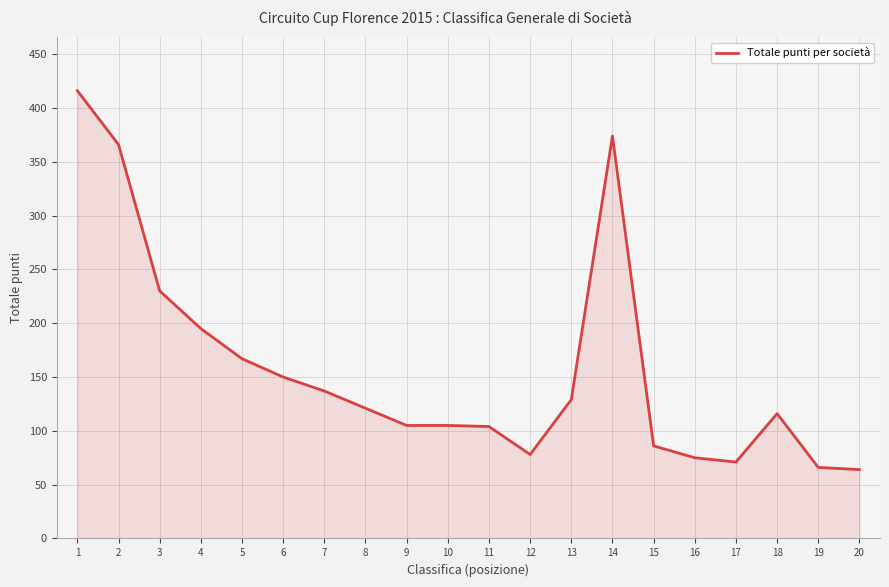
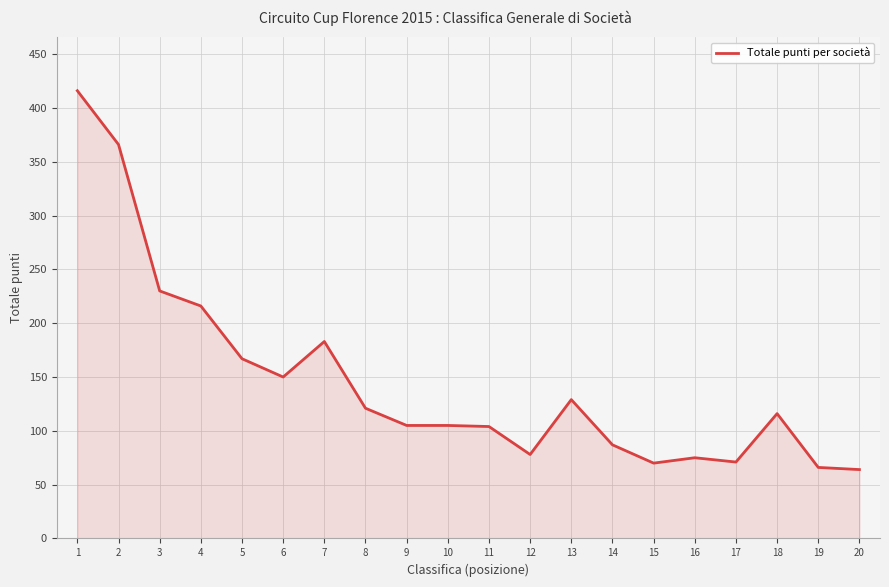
4: 195 -> 216
7: 137 -> 183
14: 374 -> 87
15: 86 -> 70
